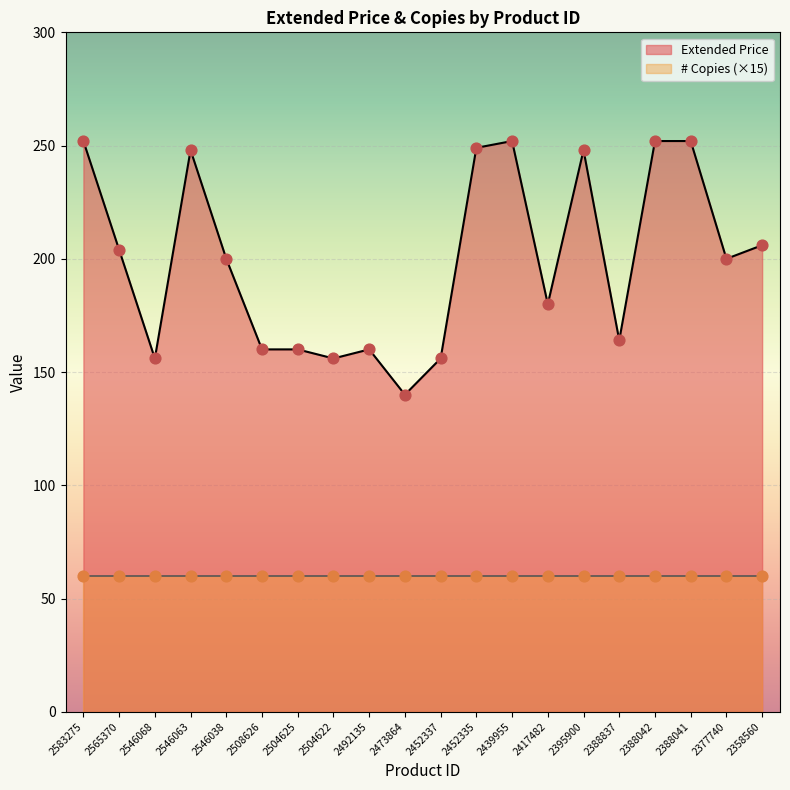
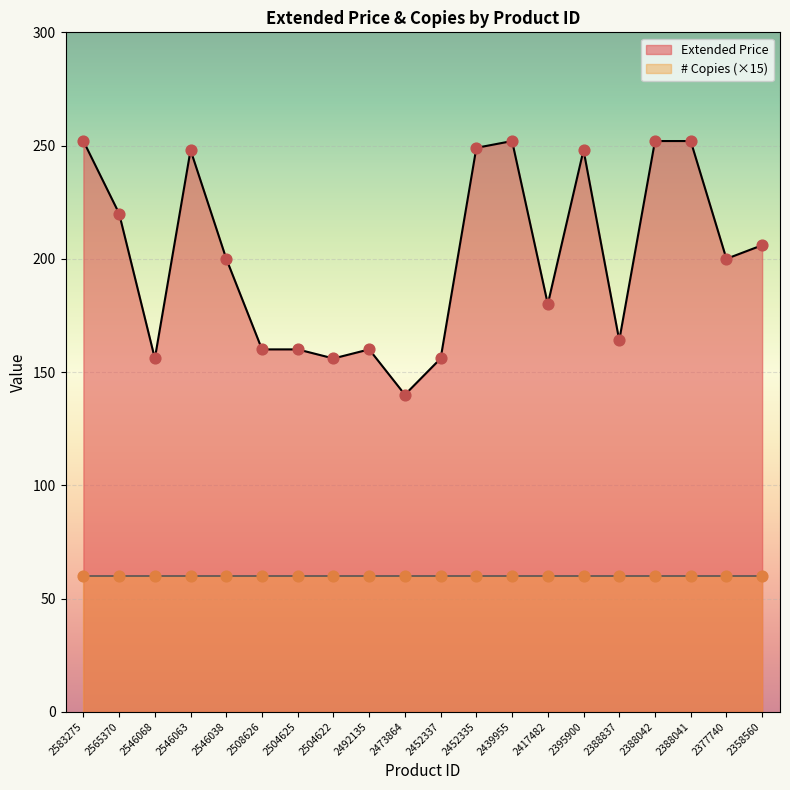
Extended Price, 2565370: 204 -> 220
